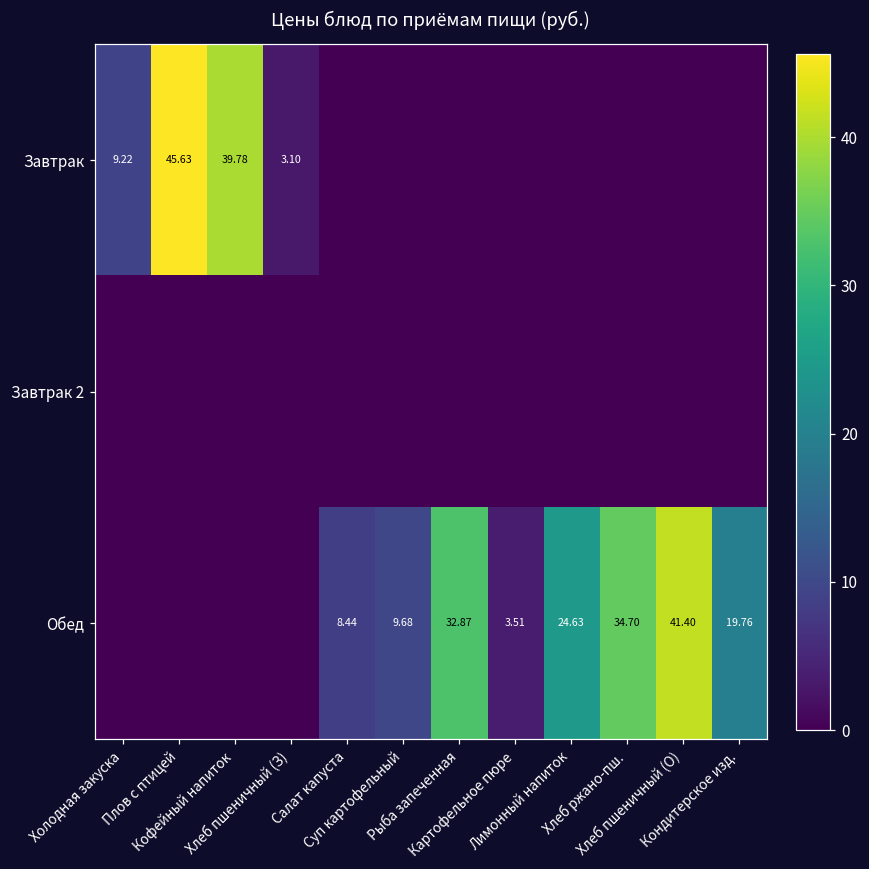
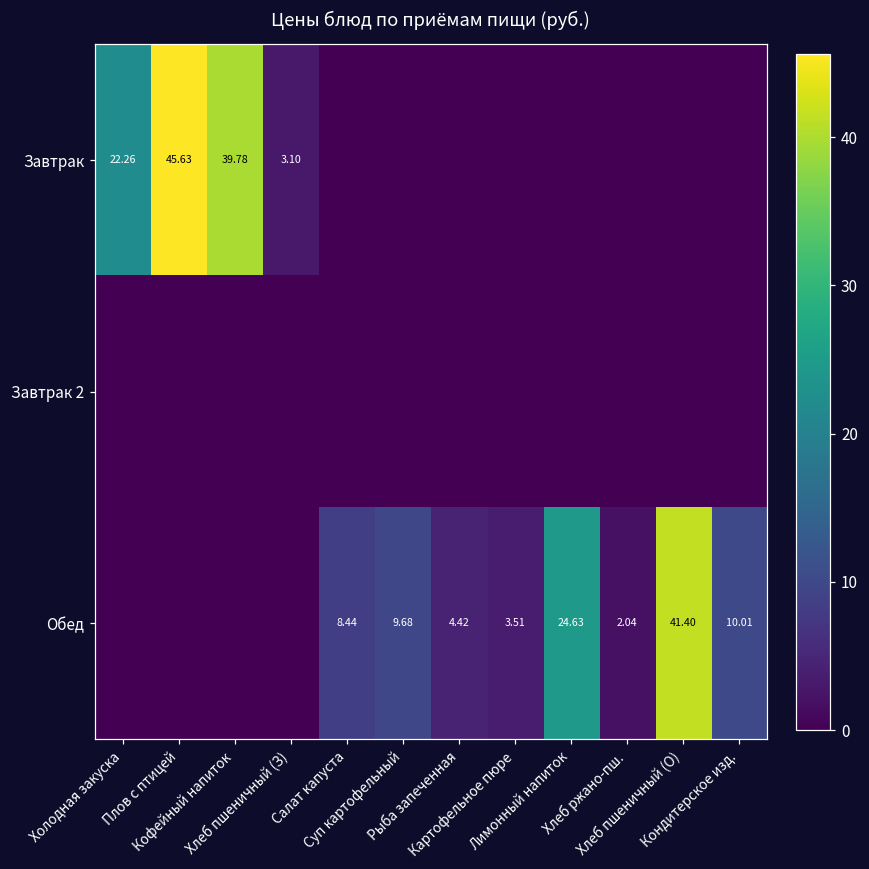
Завтрак, Холодная закуска: 9.22 -> 22.26
Обед, Рыба запеченная: 32.87 -> 4.42
Обед, Хлеб ржано-пш.: 34.70 -> 2.04
Обед, Кондитерское изд.: 19.76 -> 10.01
